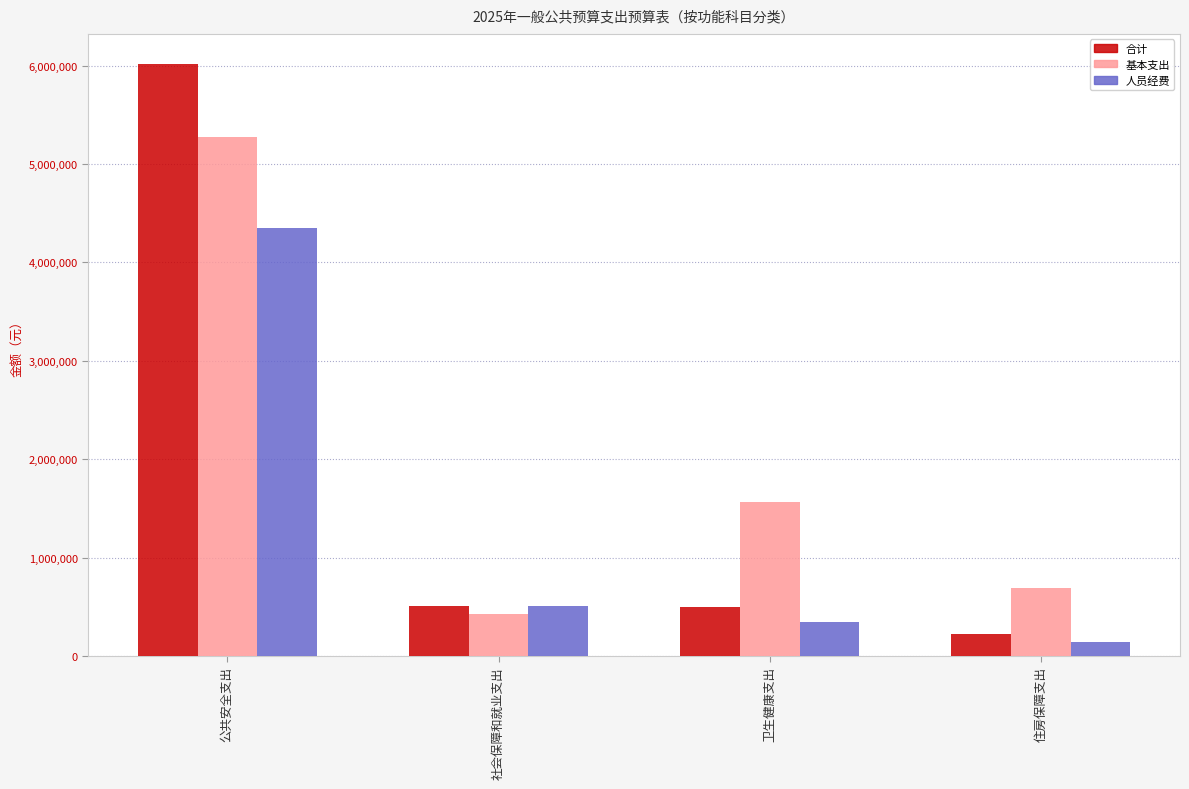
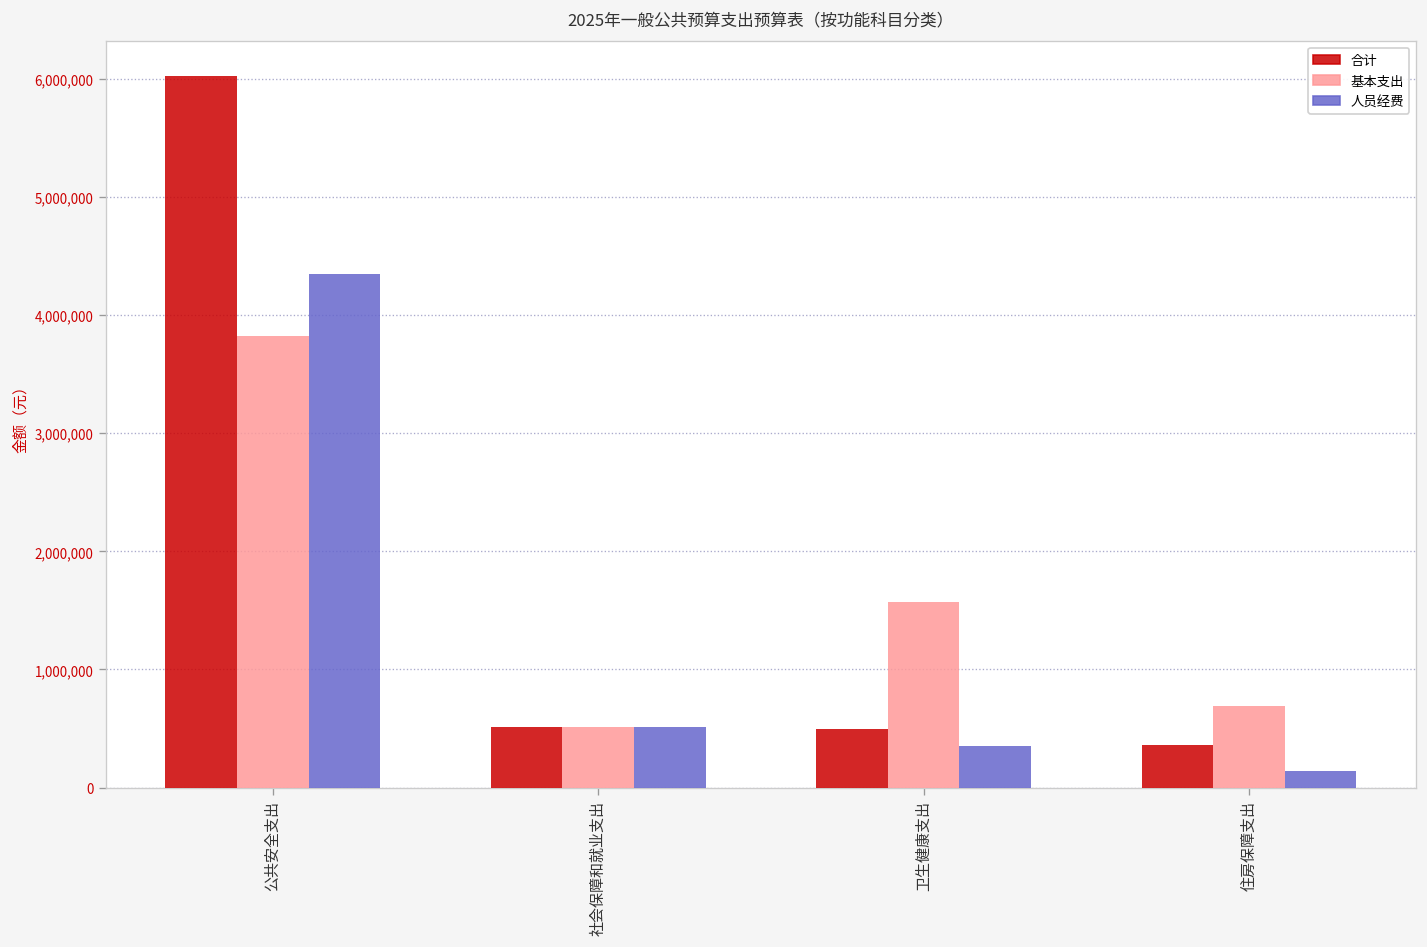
基本支出, 公共安全支出: 5,300,000 -> 3,800,000
基本支出, 社会保障和就业支出: 400,000 -> 500,000
合计, 住房保障支出: 200,000 -> 400,000
